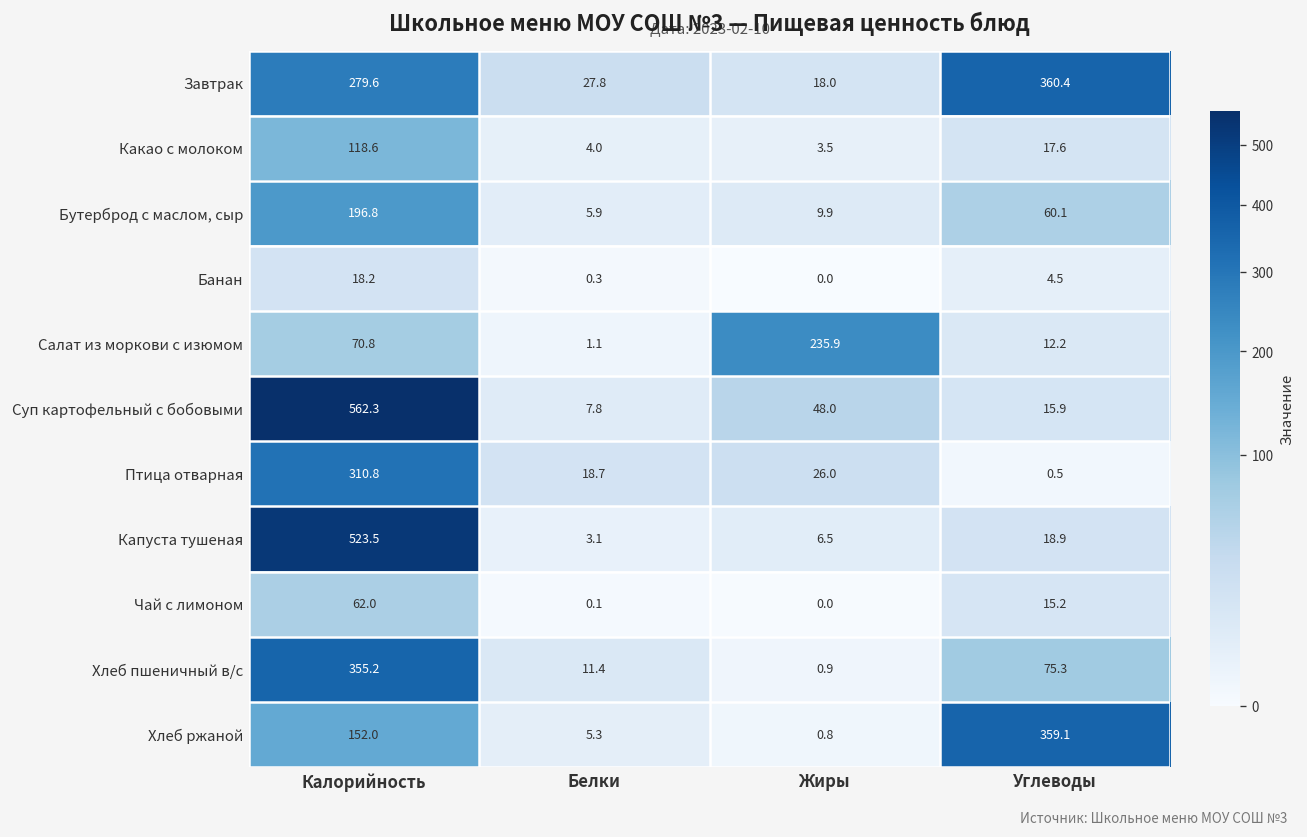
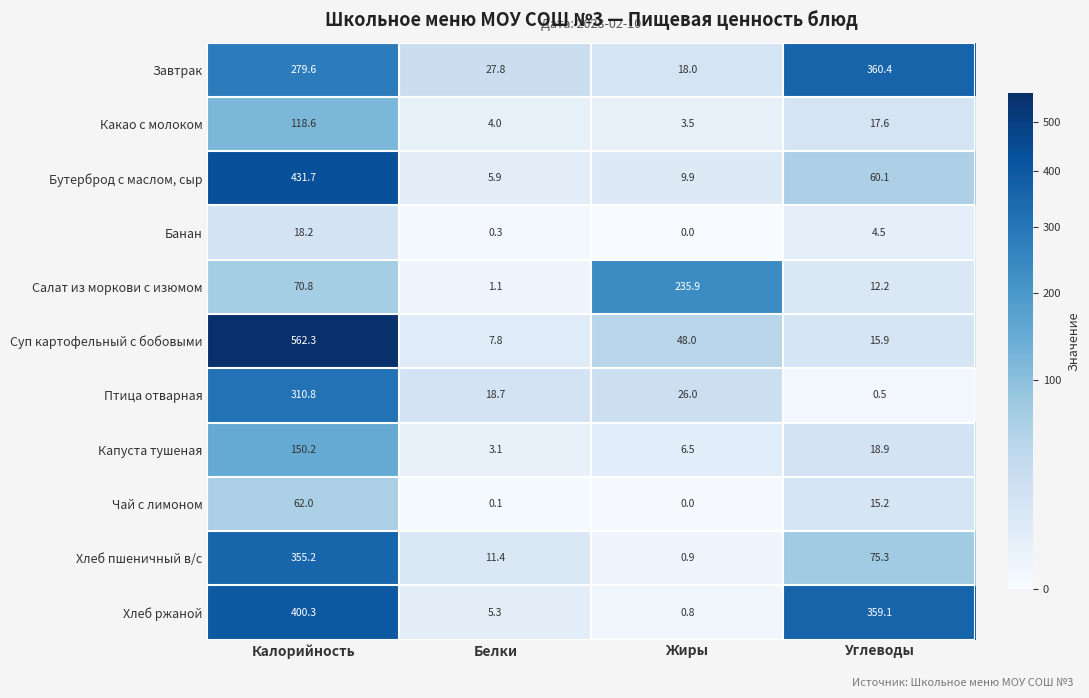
Бутерброд с маслом, сыр, Калорийность: 196.8 -> 431.7
Капуста тушеная, Калорийность: 523.5 -> 150.2
Хлеб ржаной, Калорийность: 152.0 -> 400.3
